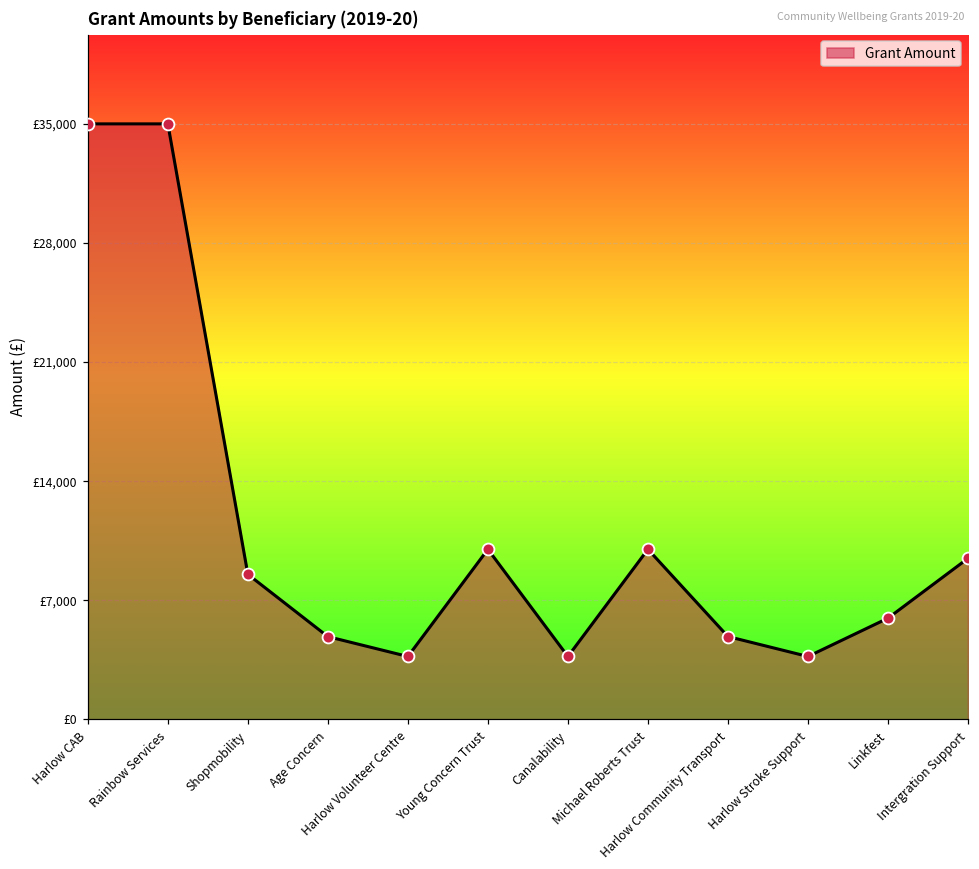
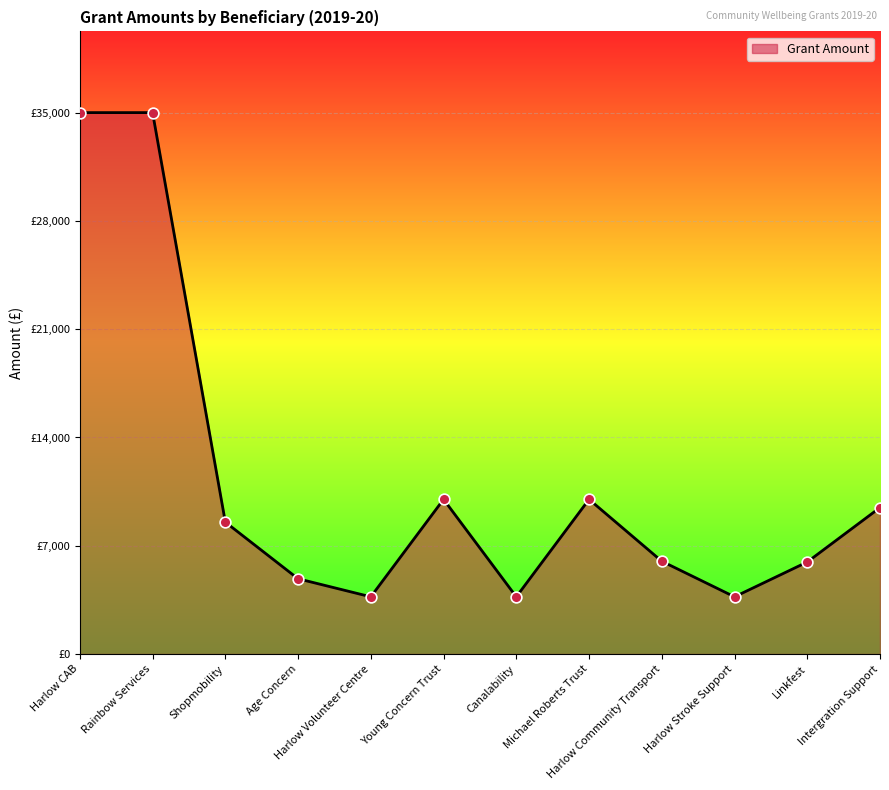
Harlow Community Transport: £4,900 -> £6,000
